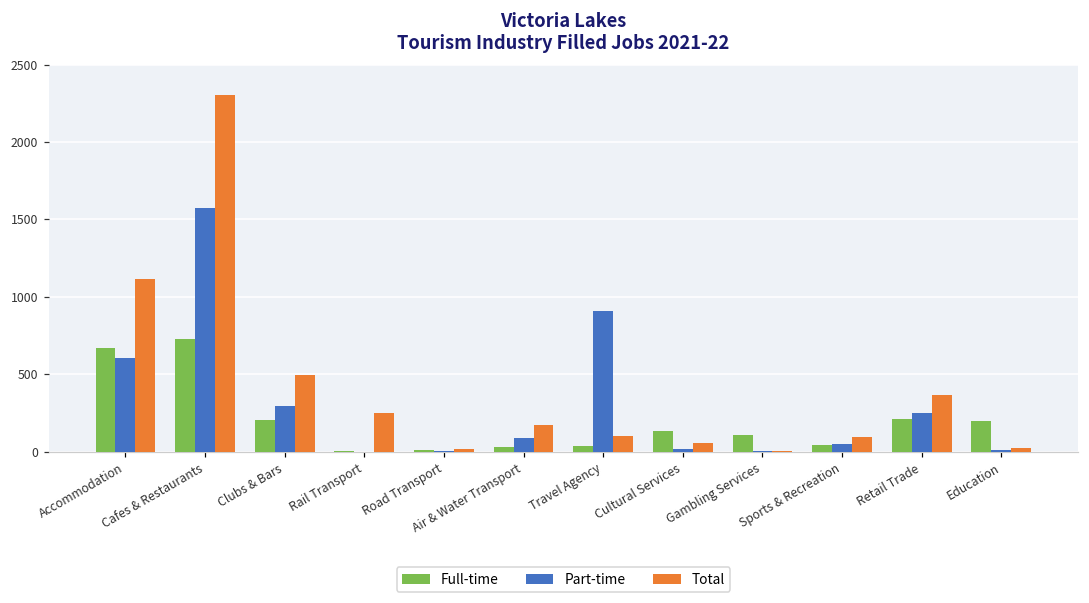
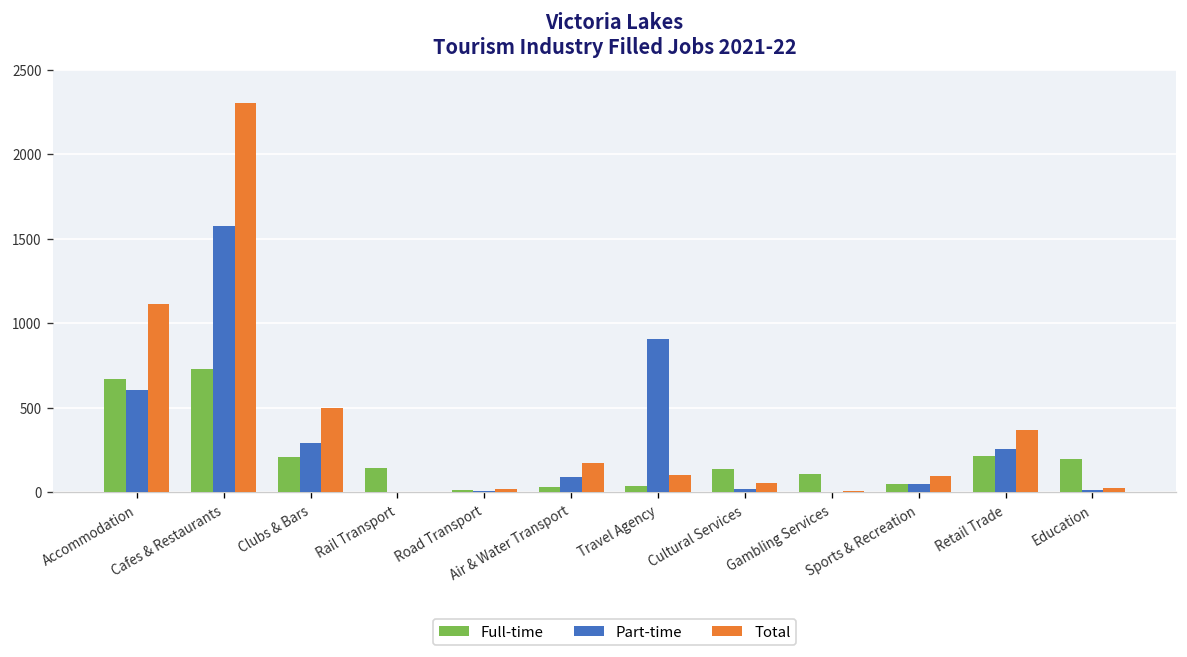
Full-time, Rail Transport: 0 -> 140
Total, Rail Transport: 250 -> 0
